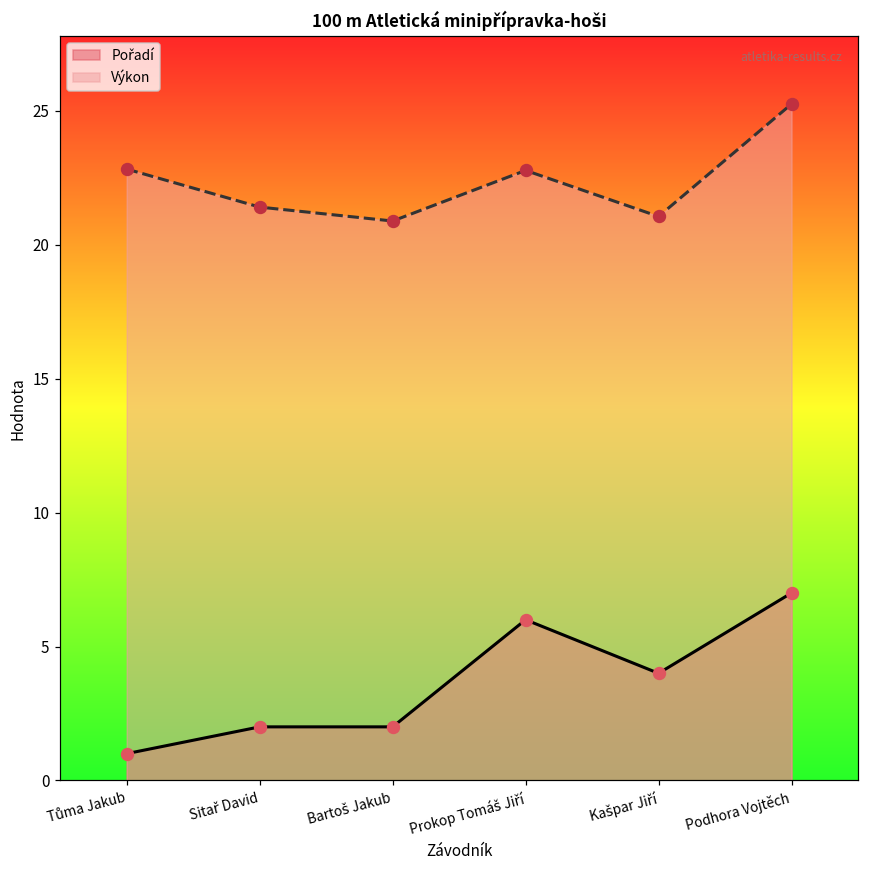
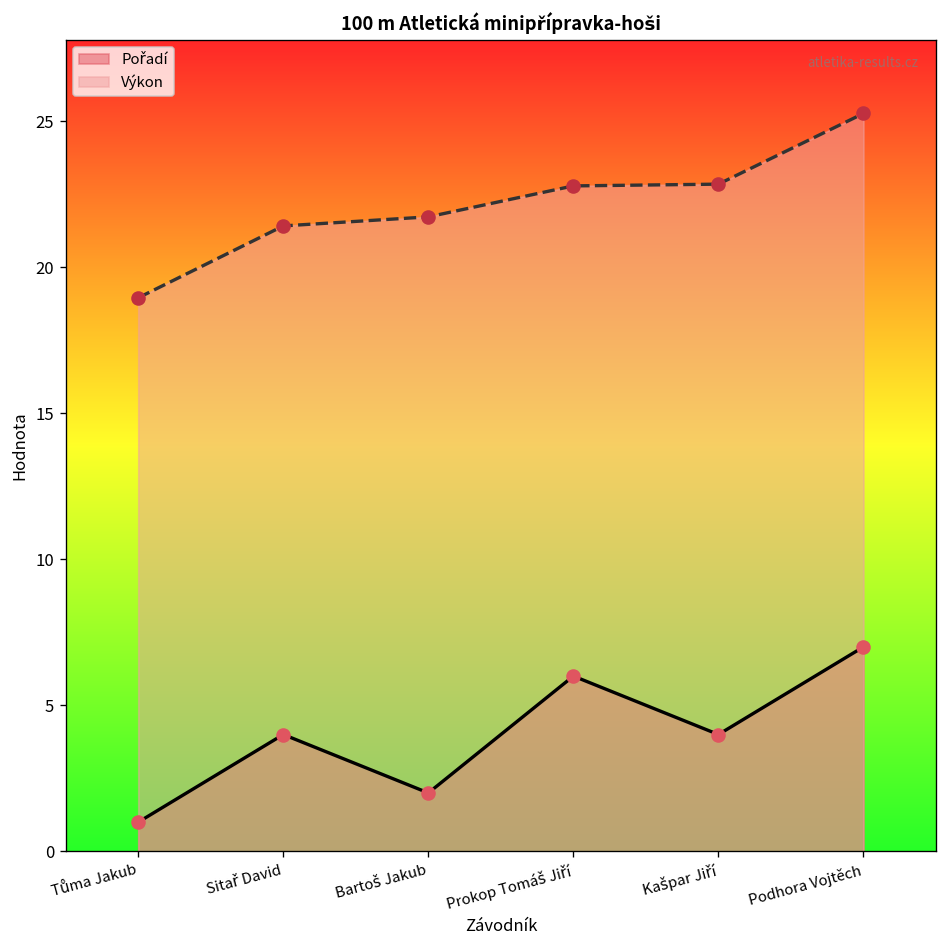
Výkon, Tůma Jakub: 22.8 -> 19.0
Pořadí, Sitař David: 2 -> 4
Výkon, Bartoš Jakub: 20.9 -> 21.7
Výkon, Kašpar Jiří: 21.1 -> 22.8
